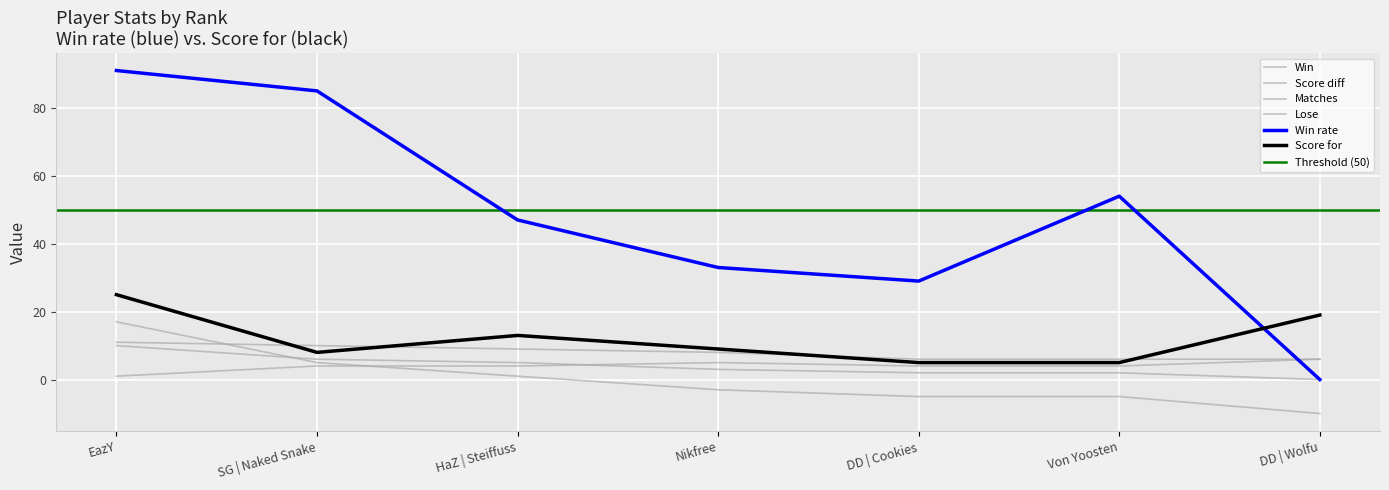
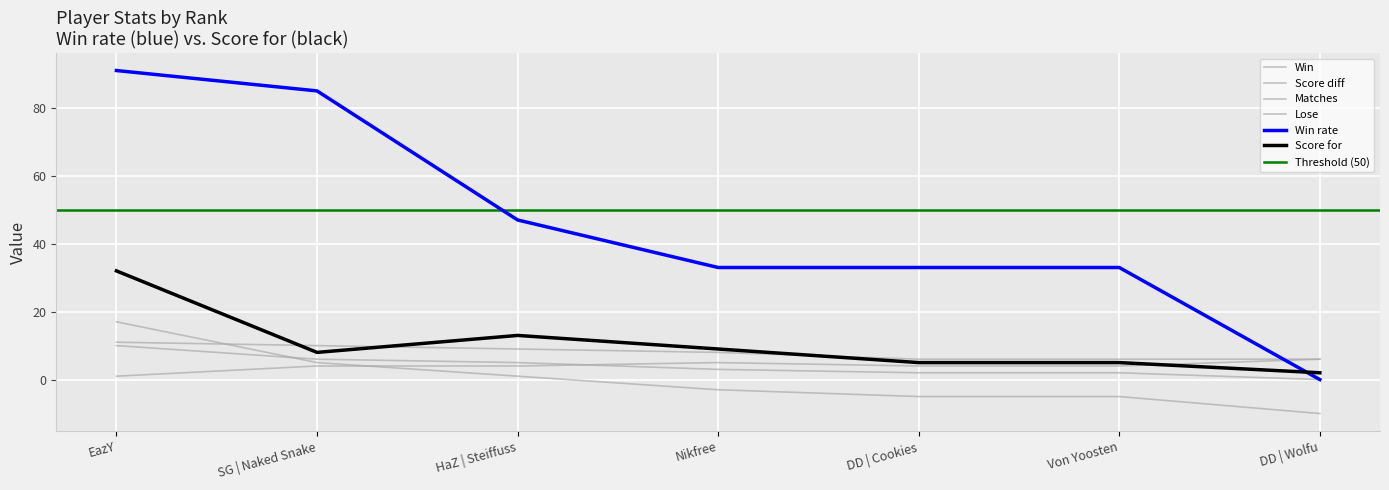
Score for, EazY: 25 -> 32
Win rate, DD | Cookies: 29 -> 33
Win rate, Von Yoosten: 54 -> 33
Score for, DD | Wolfu: 19 -> 2
